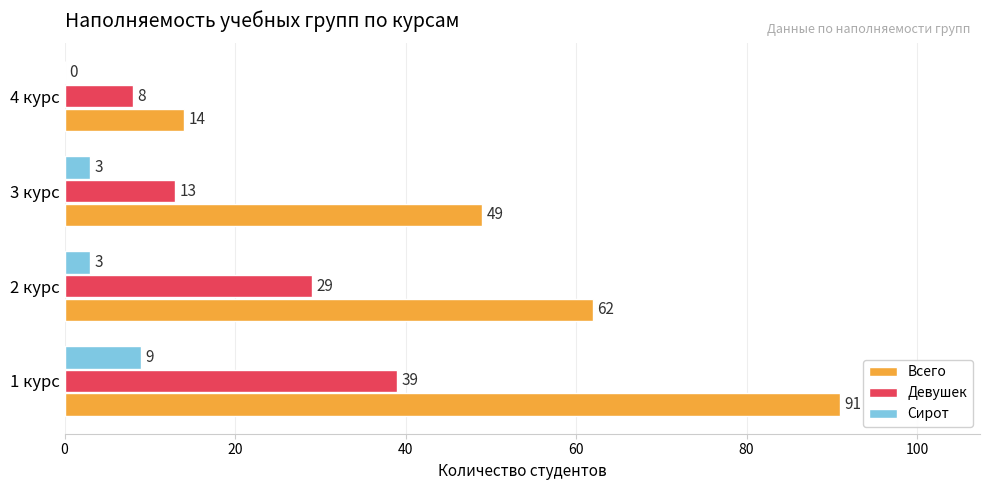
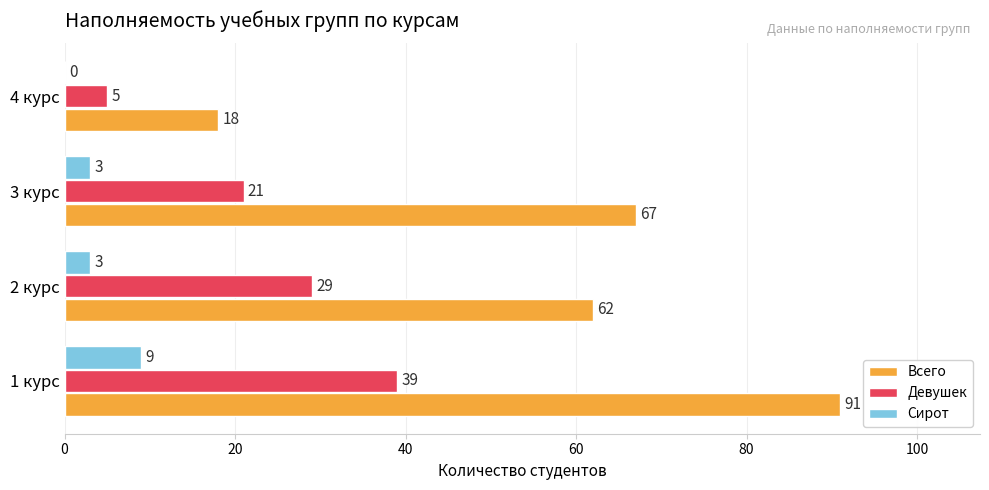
Девушек, 4 курс: 8 -> 5
Всего, 4 курс: 14 -> 18
Девушек, 3 курс: 13 -> 21
Всего, 3 курс: 49 -> 67
